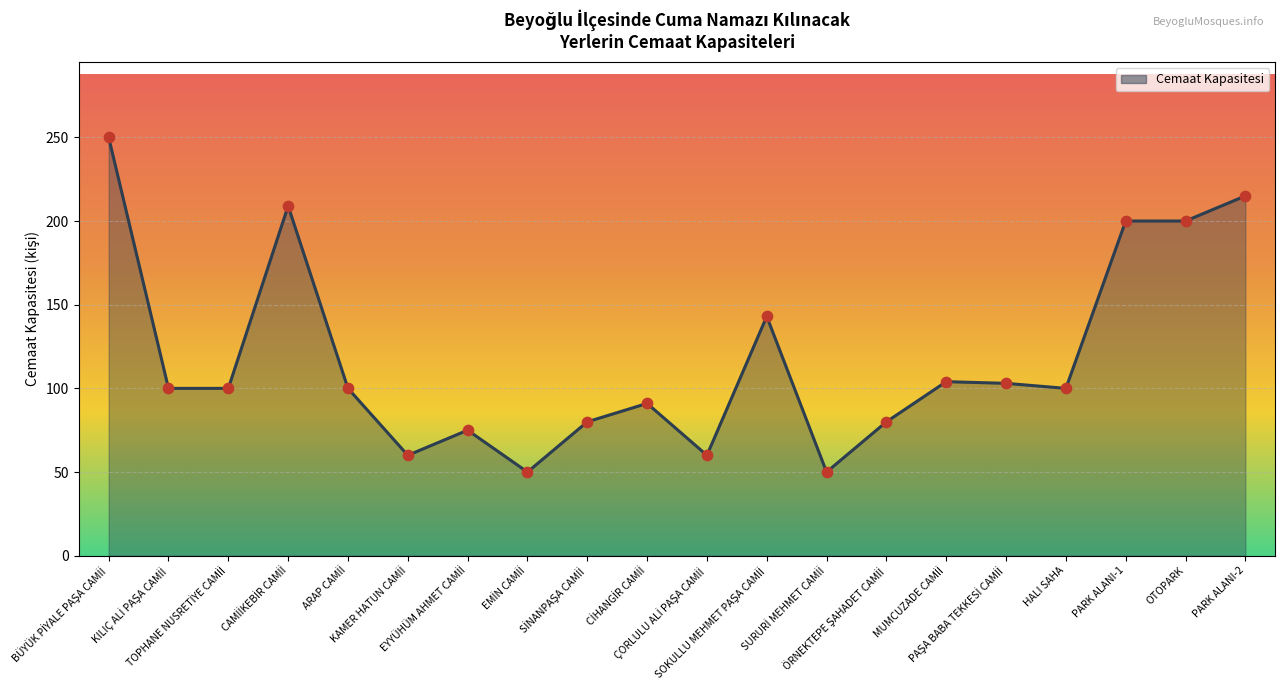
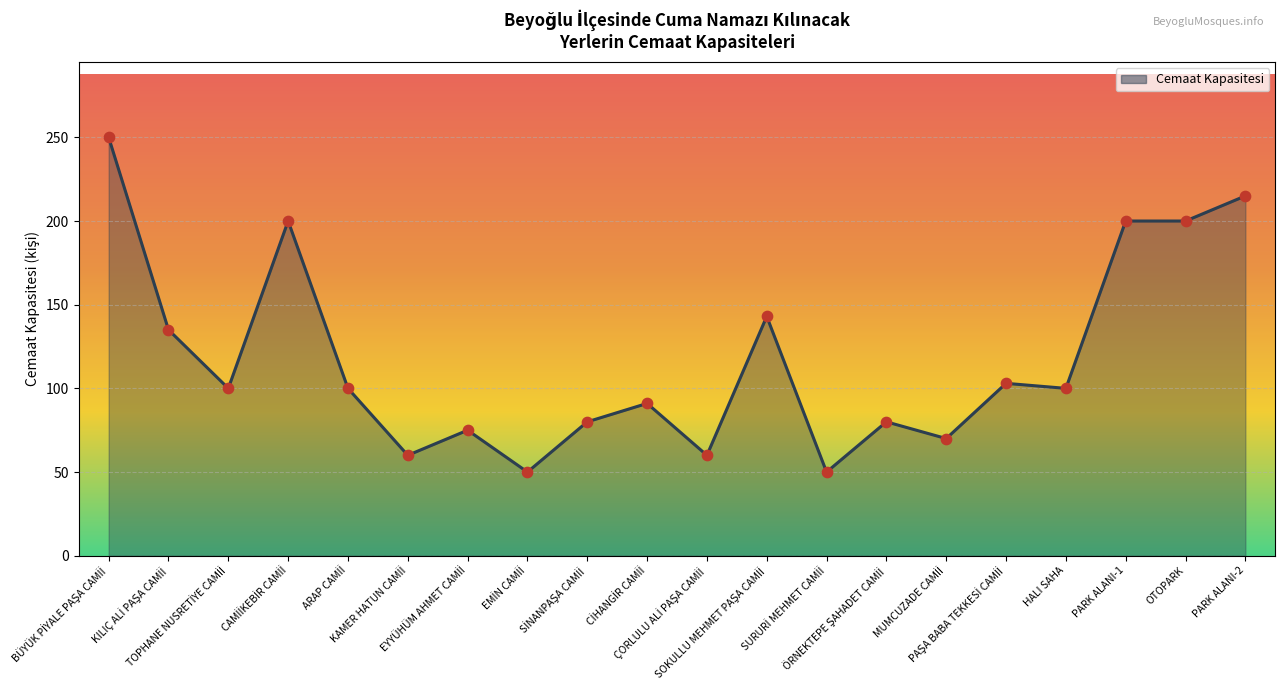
KILIÇ ALİ PAŞA CAMİİ: 100 -> 135
CAMİİKEBİR CAMİİ: 209 -> 200
MUMCUZADE CAMİİ: 104 -> 70
